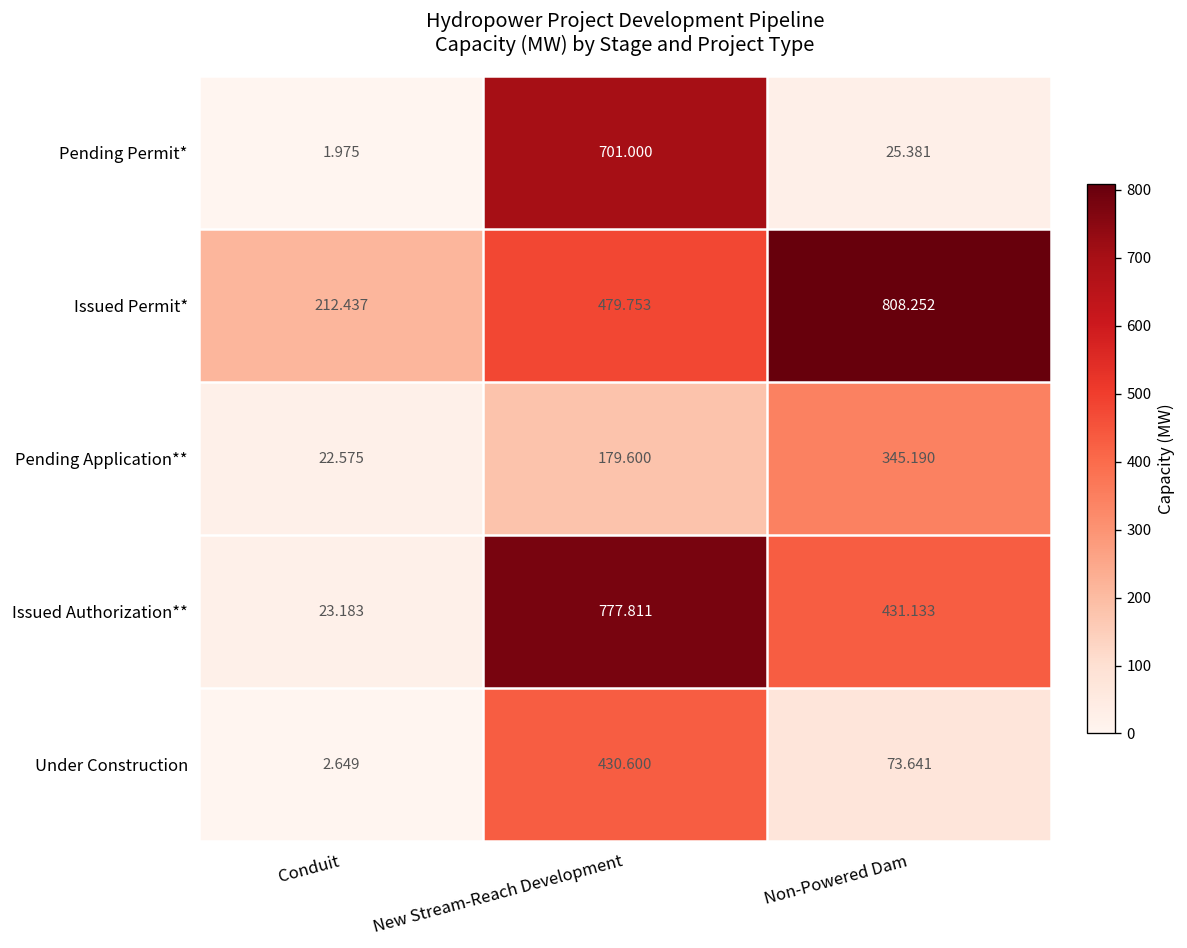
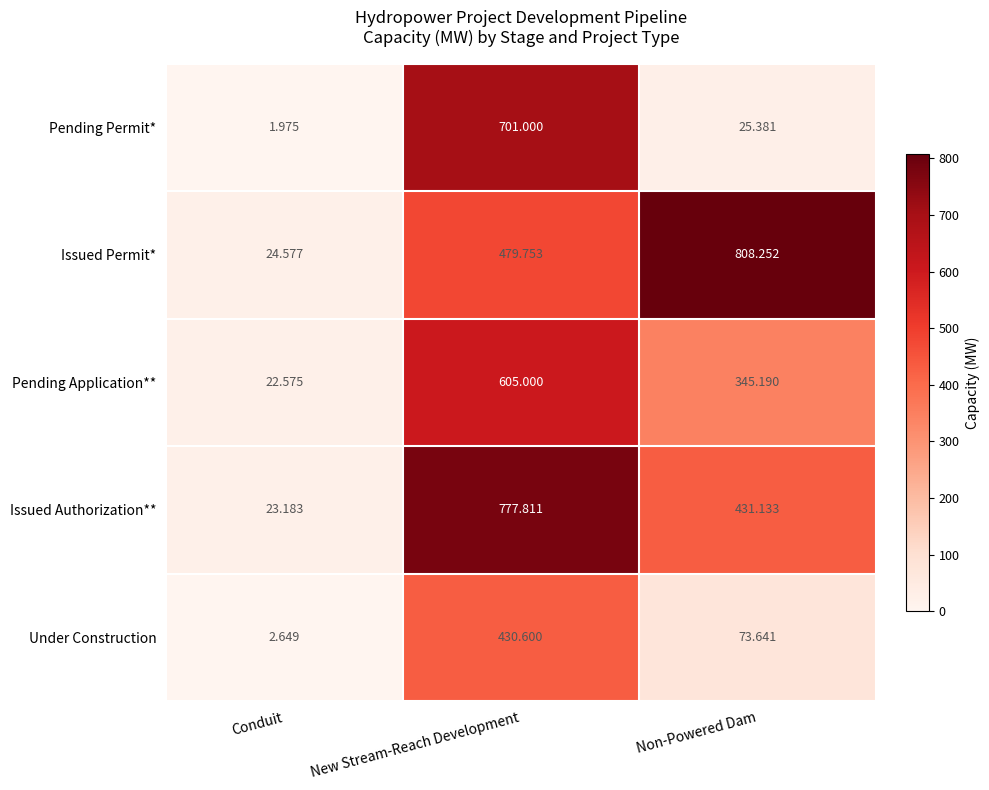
Issued Permit*, Conduit: 212.437 -> 24.577
Pending Application**, New Stream-Reach Development: 179.600 -> 605.000
